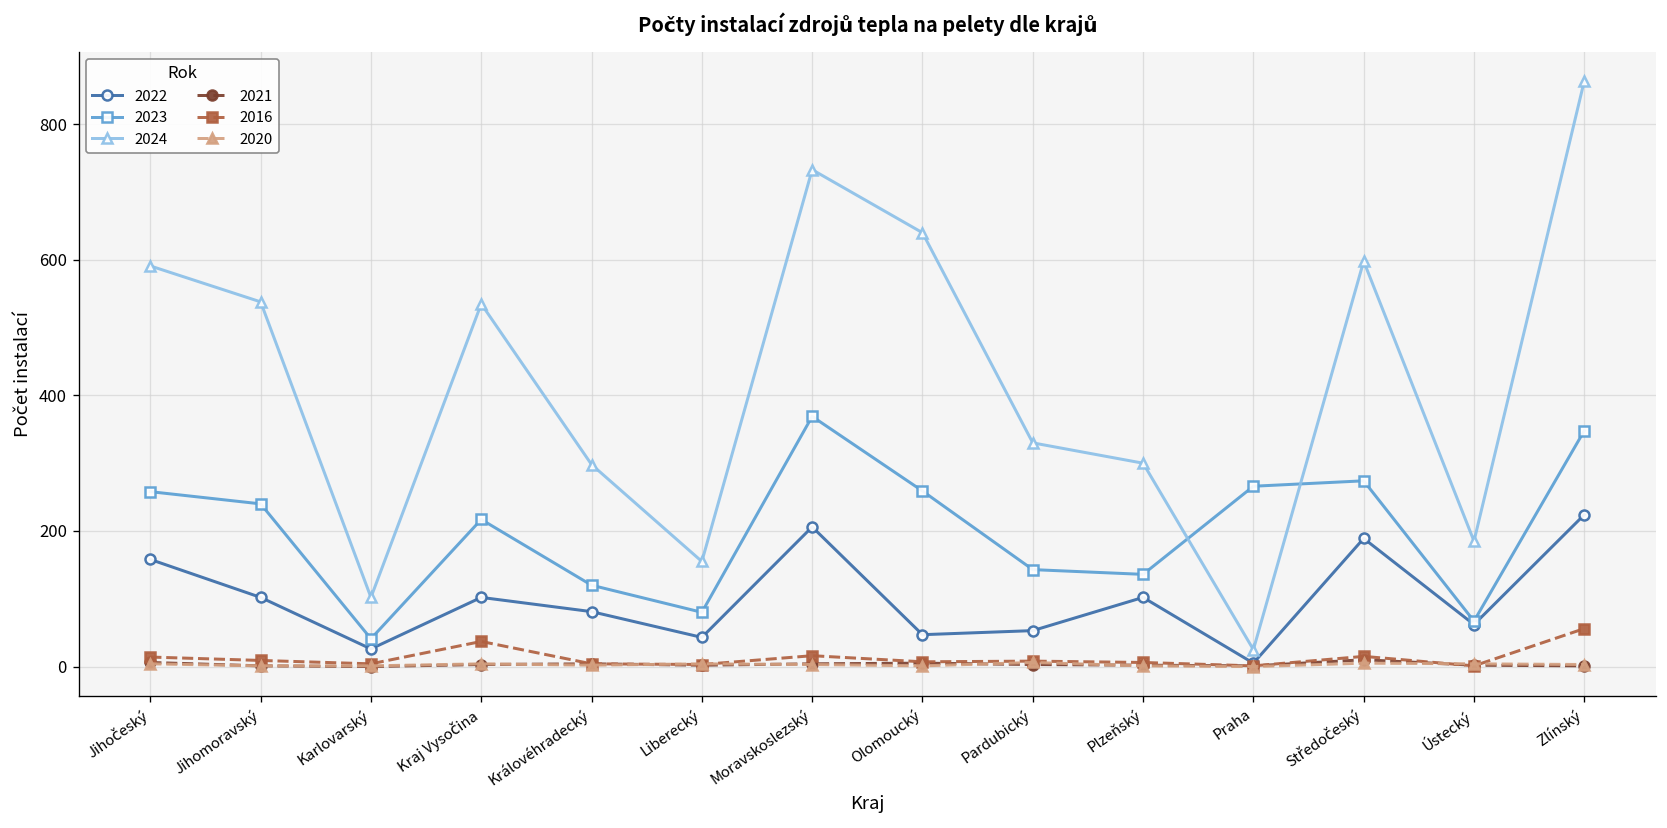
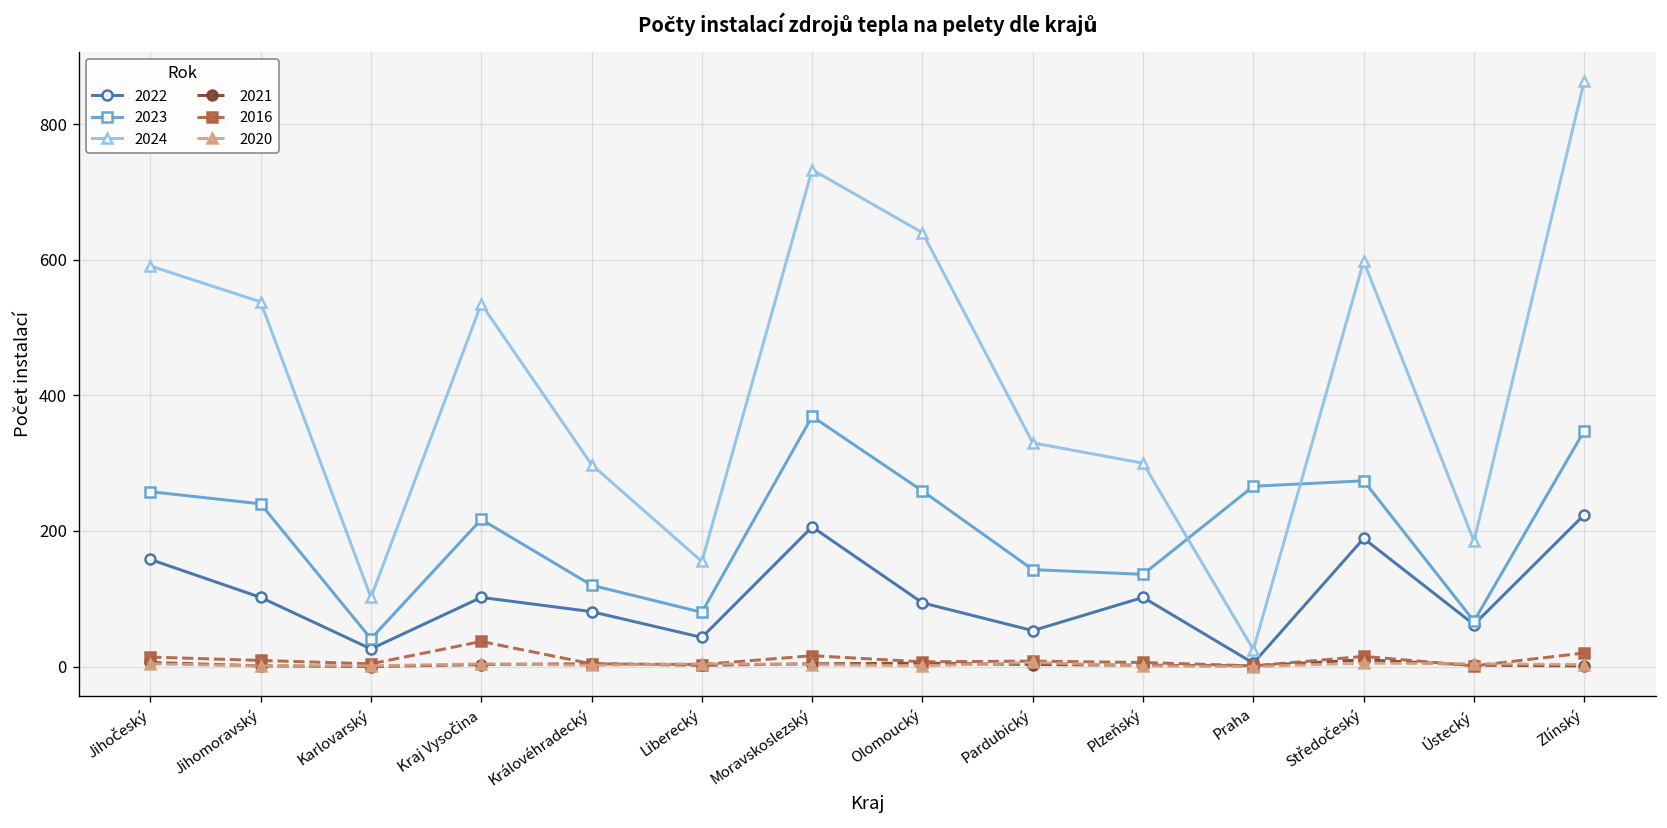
2022, Olomoucký: 50 -> 90
2016, Zlínský: 60 -> 20
